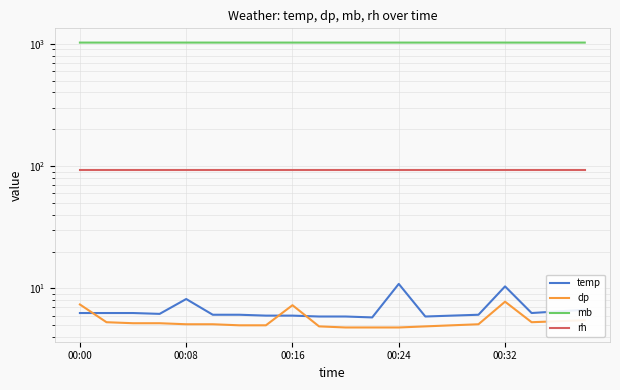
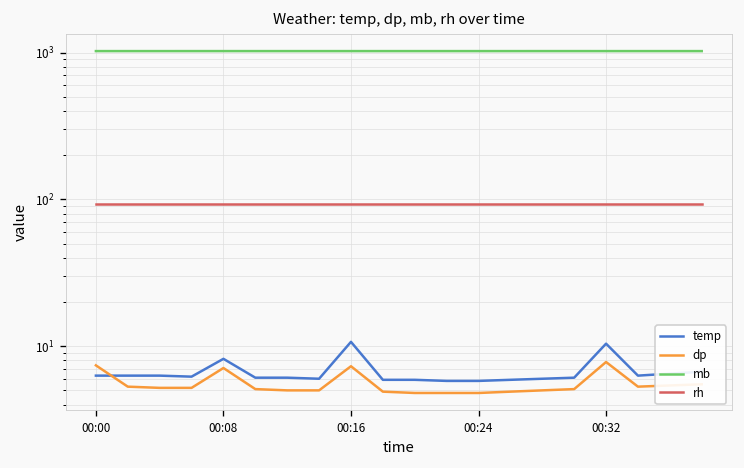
dp, 00:08: 5.1 -> 7
temp, 00:16: 6 -> 11
temp, 00:24: 11 -> 6
